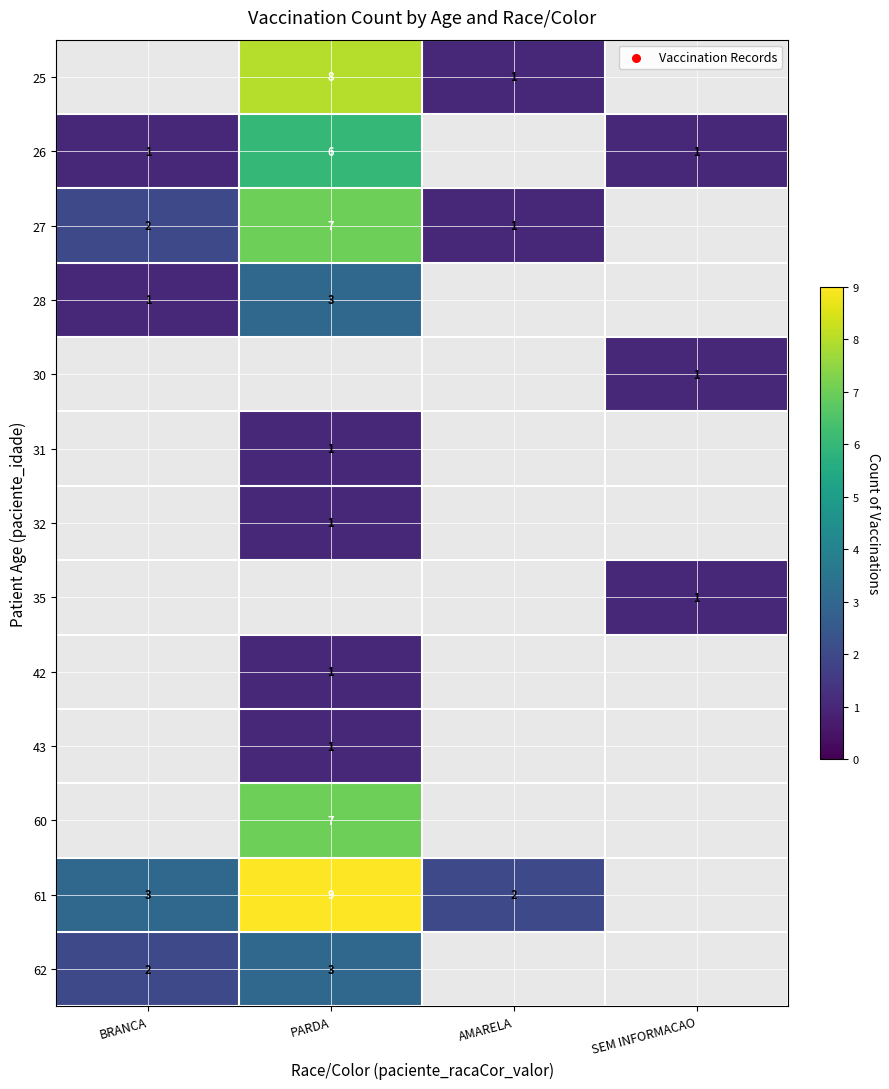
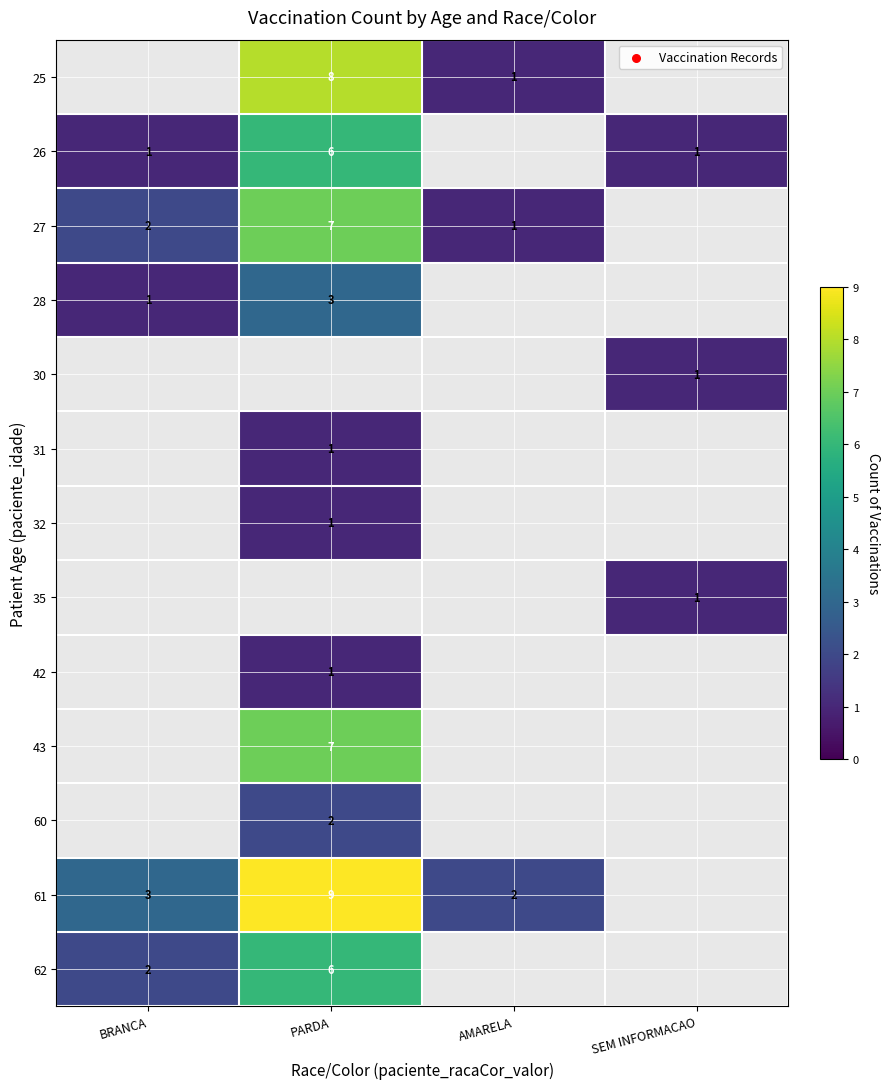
43, PARDA: 1 -> 7
60, PARDA: 7 -> 2
62, PARDA: 3 -> 6
